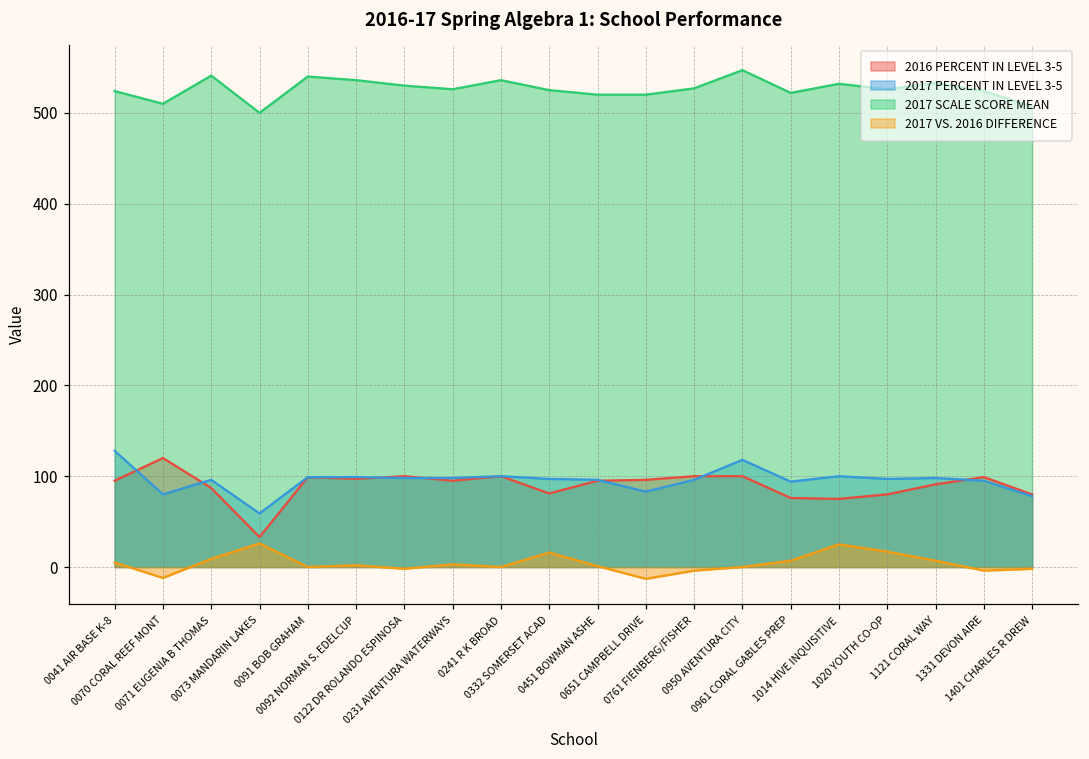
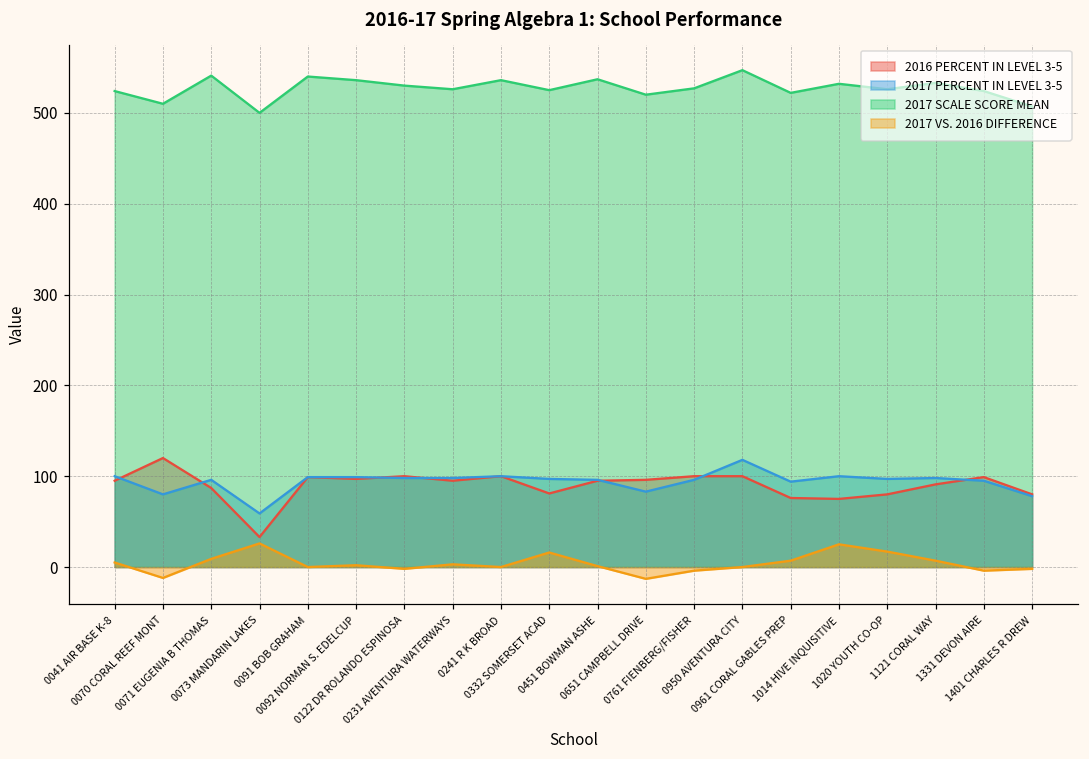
2017 PERCENT IN LEVEL 3-5, 0041 AIR BASE K-8: 130 -> 100
2017 SCALE SCORE MEAN, 0451 BOWMAN ASHE: 520 -> 540
